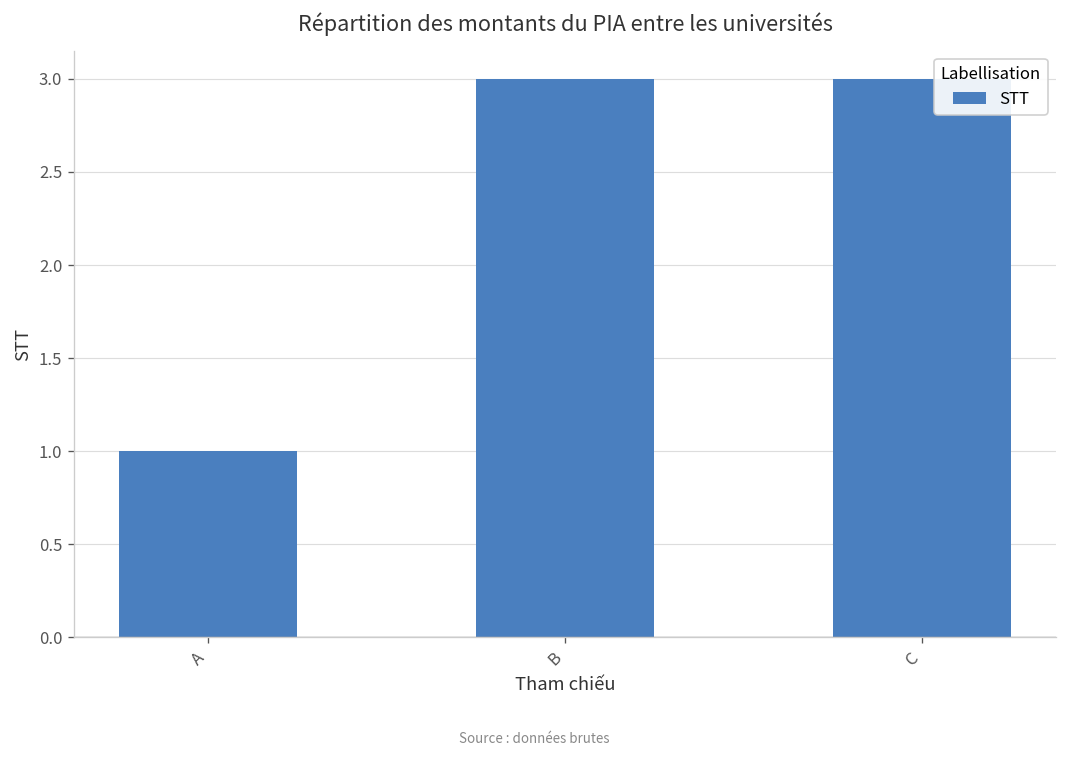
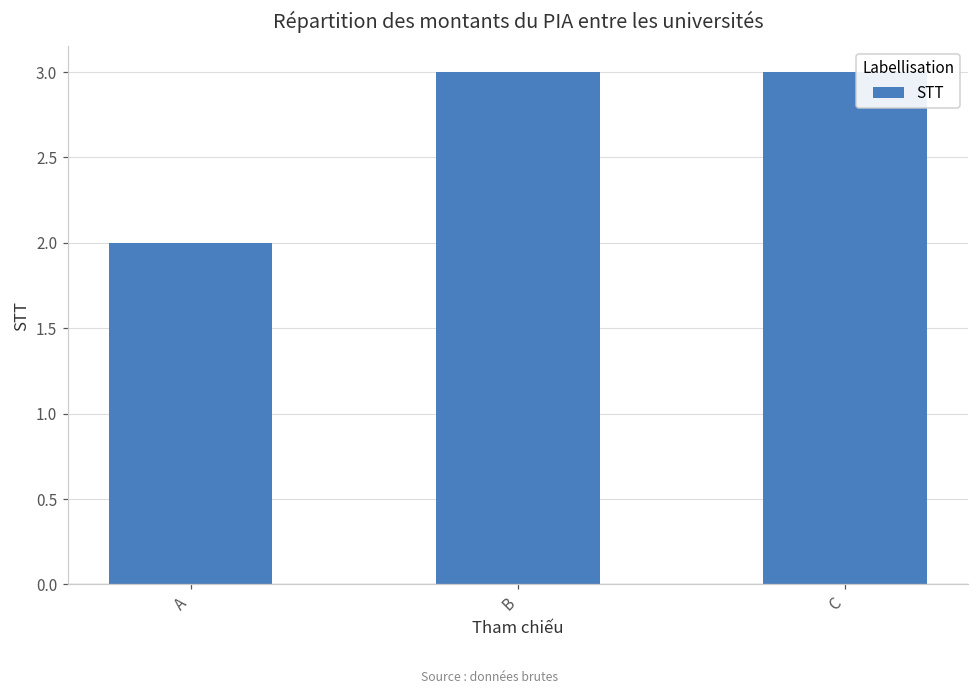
A: 1 -> 2
